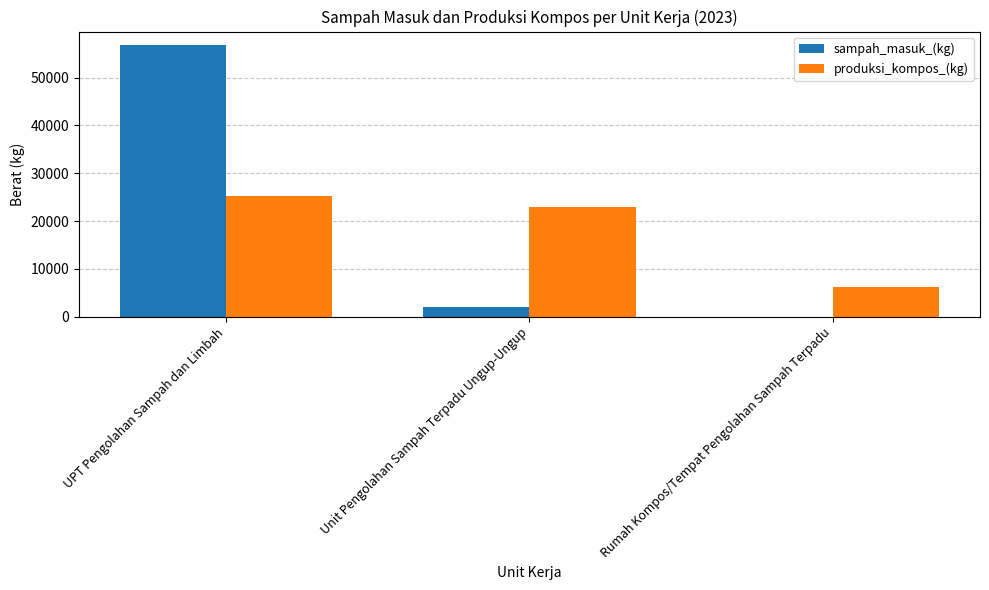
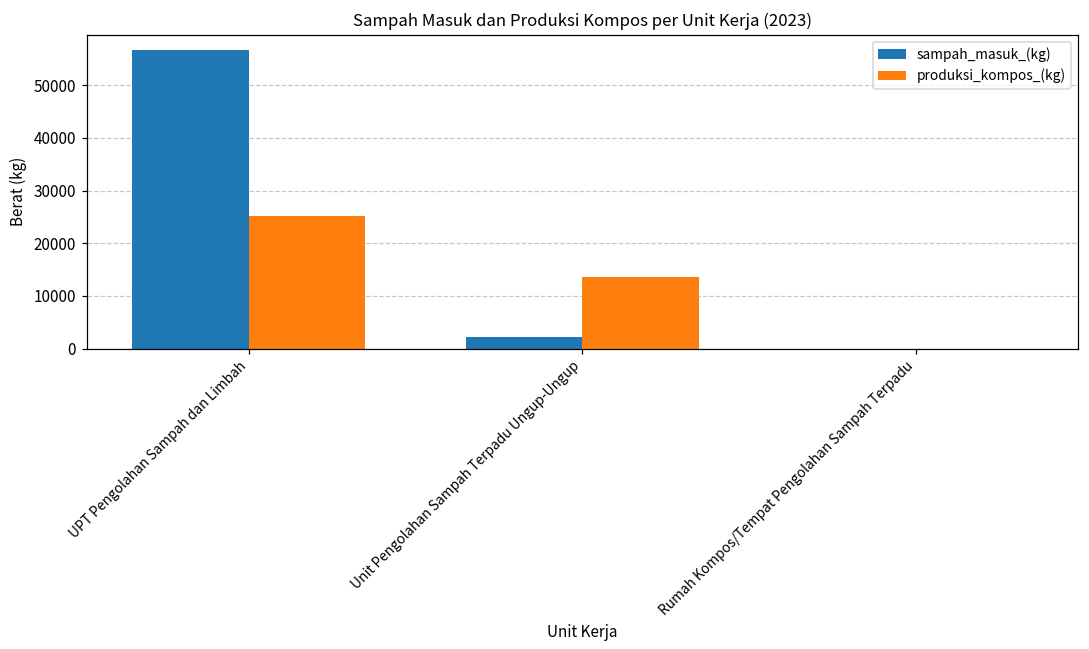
produksi_kompos_(kg), Unit Pengolahan Sampah Terpadu Ungup-Ungup: 23000 -> 14000
produksi_kompos_(kg), Rumah Kompos/Tempat Pengolahan Sampah Terpadu: 6000 -> 0
